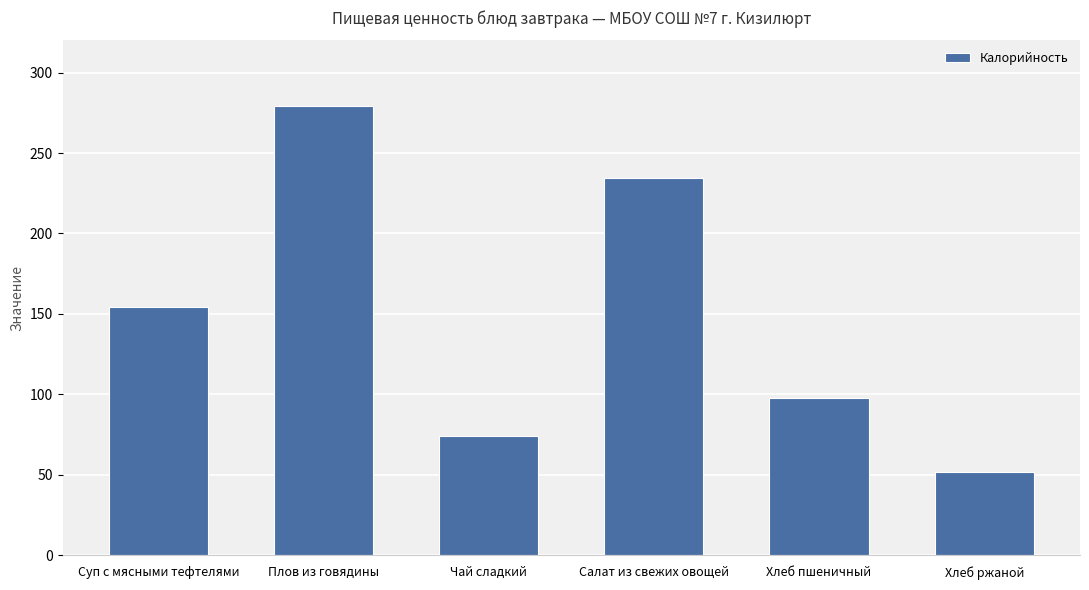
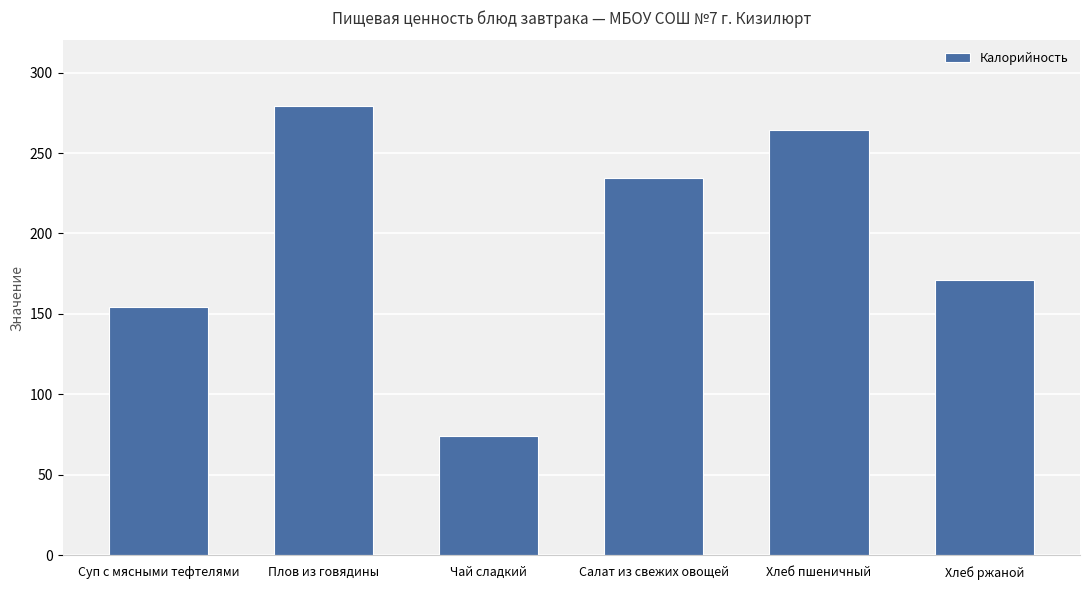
Хлеб пшеничный: 98 -> 264
Хлеб ржаной: 52 -> 171
